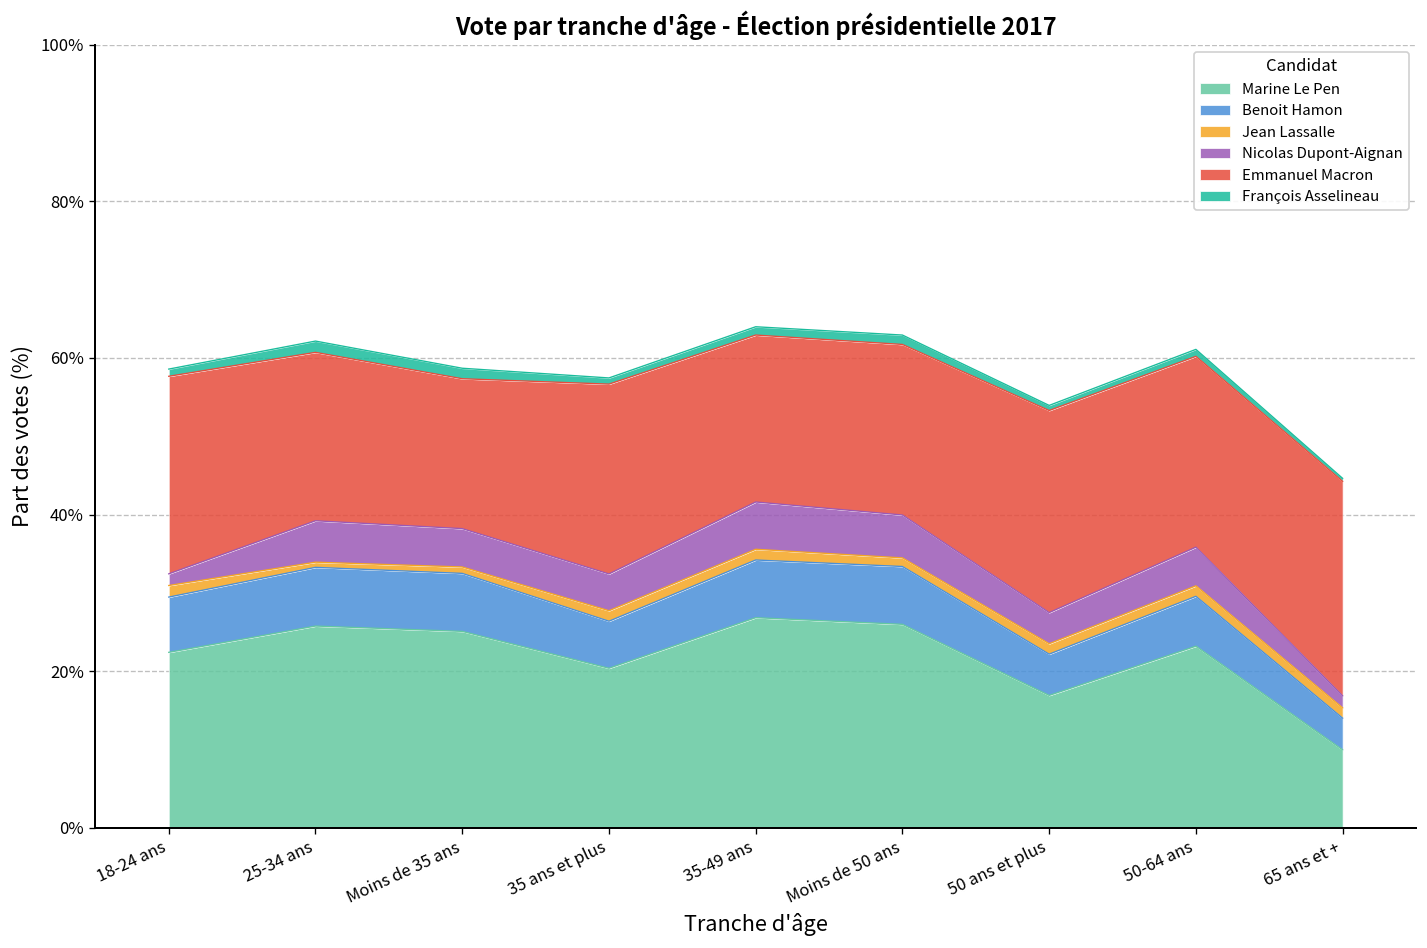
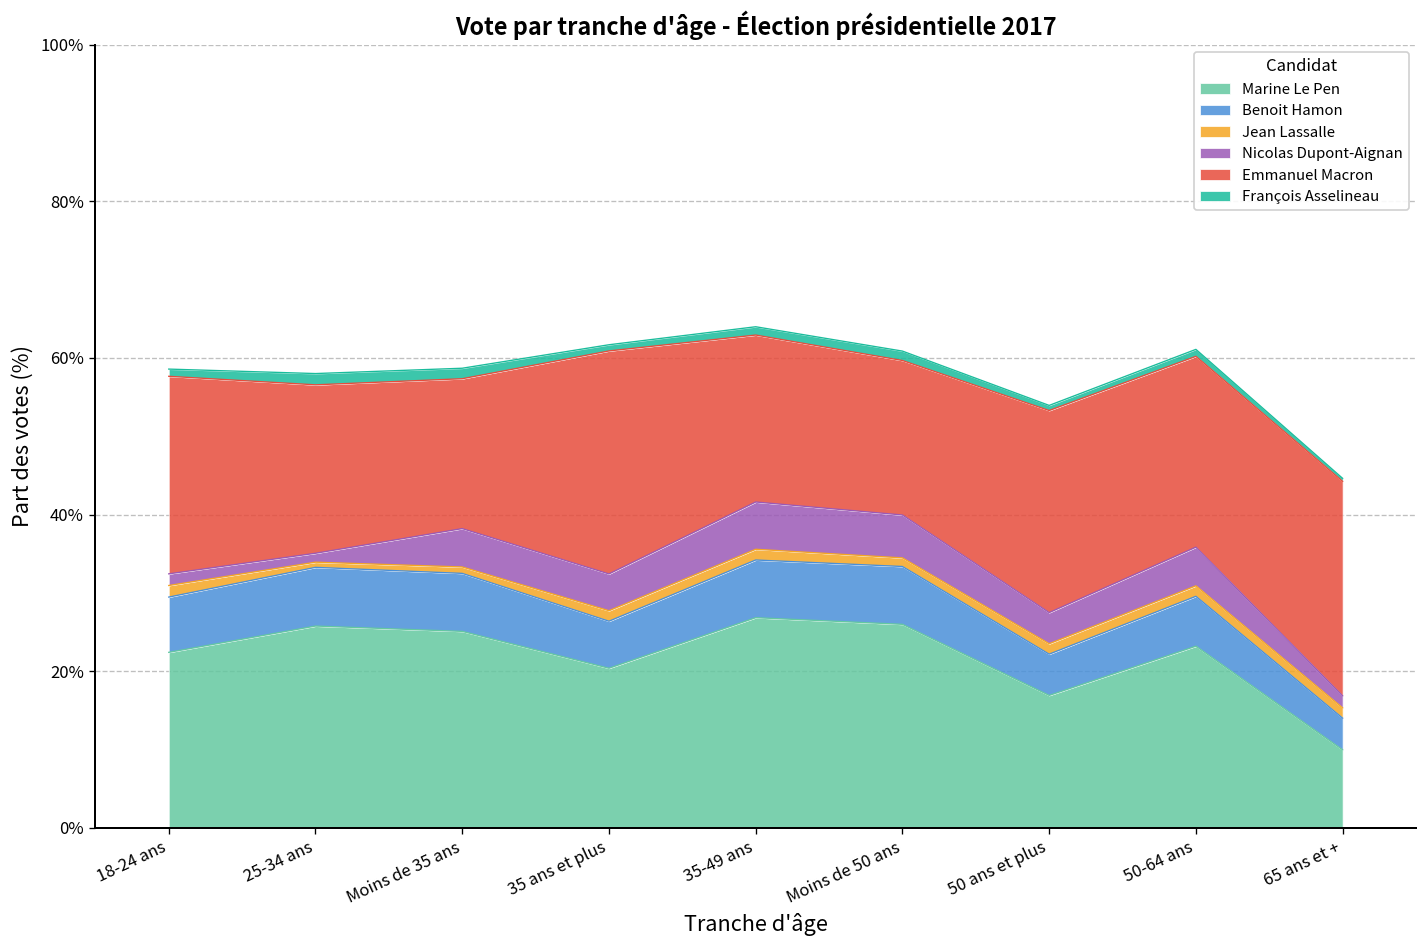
Nicolas Dupont-Aignan, 25-34 ans: 5% -> 1%
Emmanuel Macron, 35 ans et plus: 24% -> 28%
Emmanuel Macron, Moins de 50 ans: 22% -> 20%
